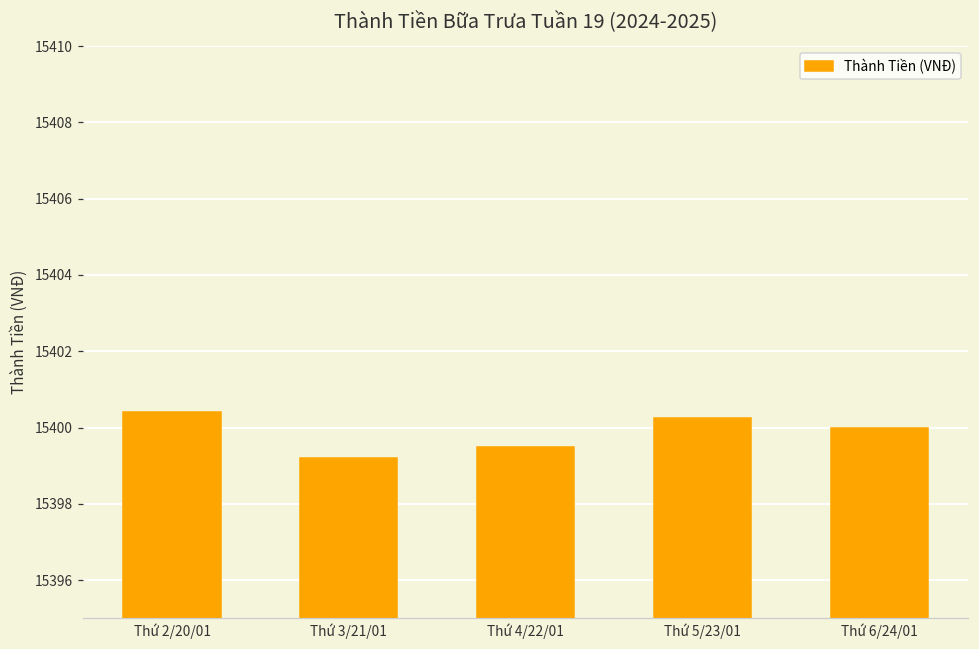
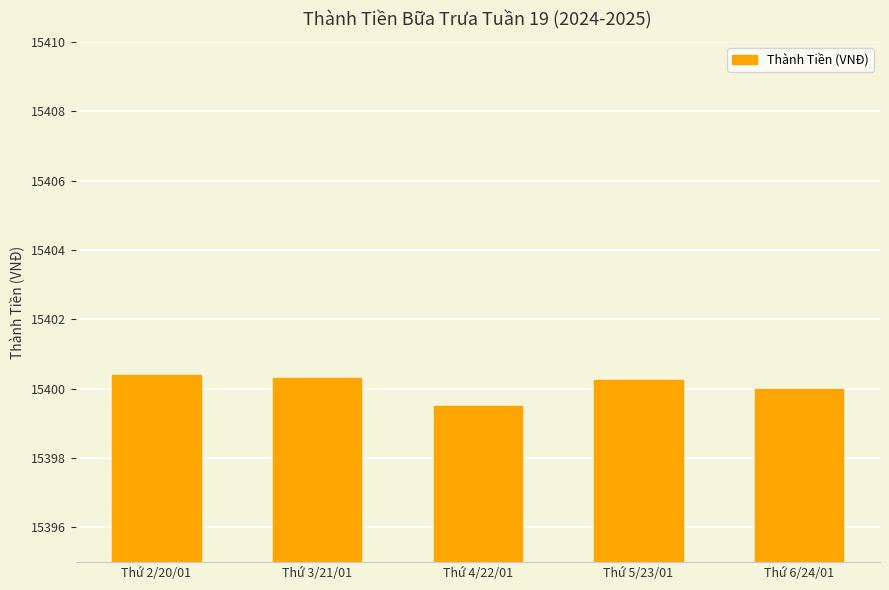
Thứ 3/21/01: 15399.2 -> 15400.3
